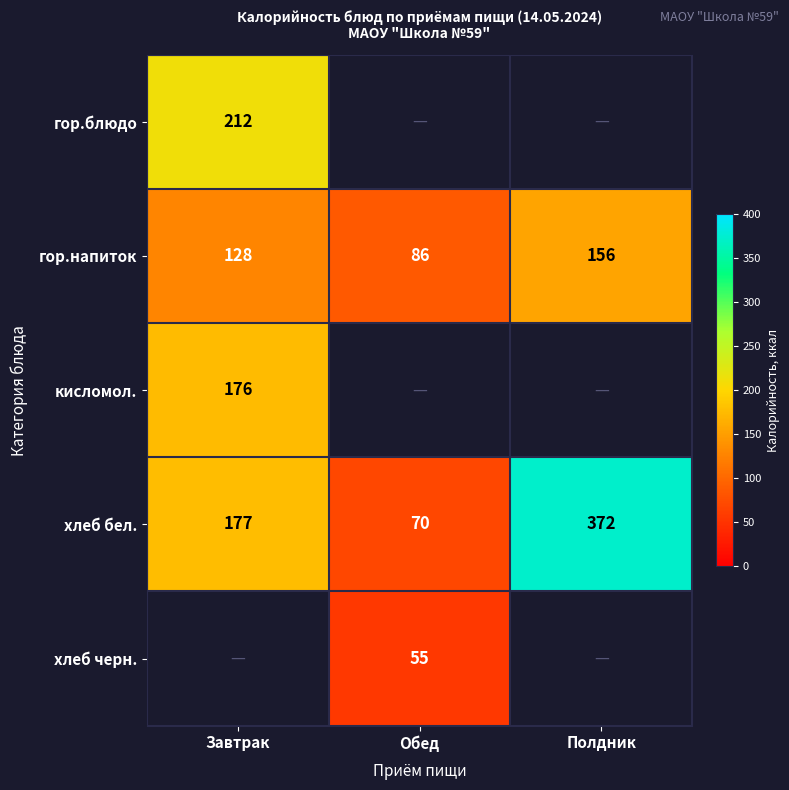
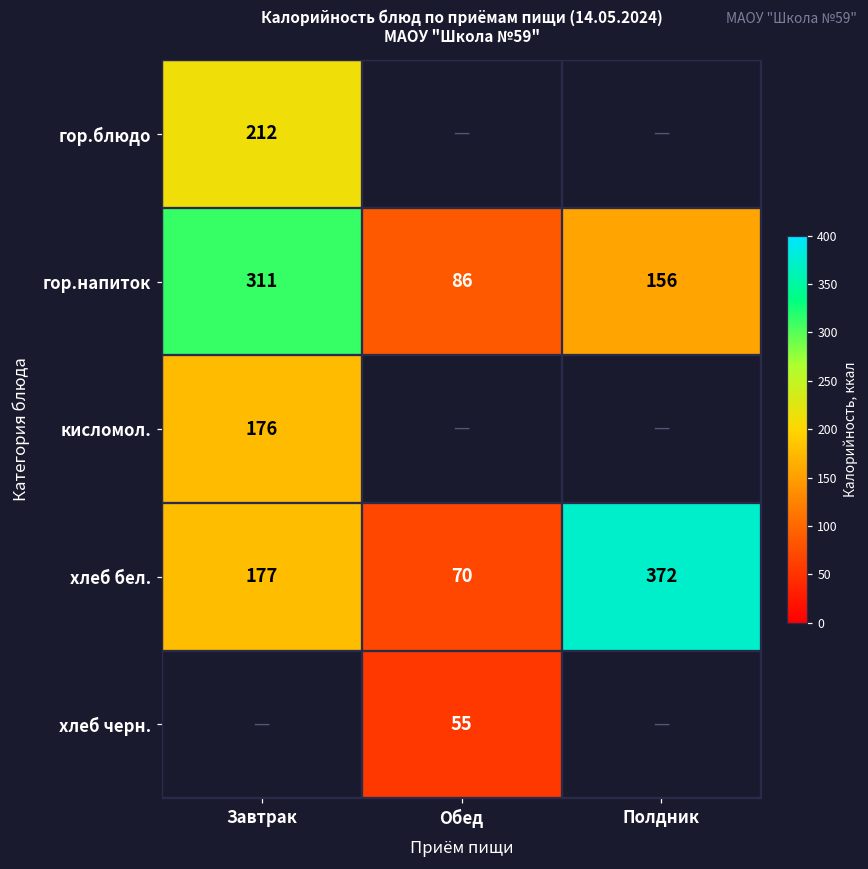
гор.напиток, Завтрак: 128 -> 311
